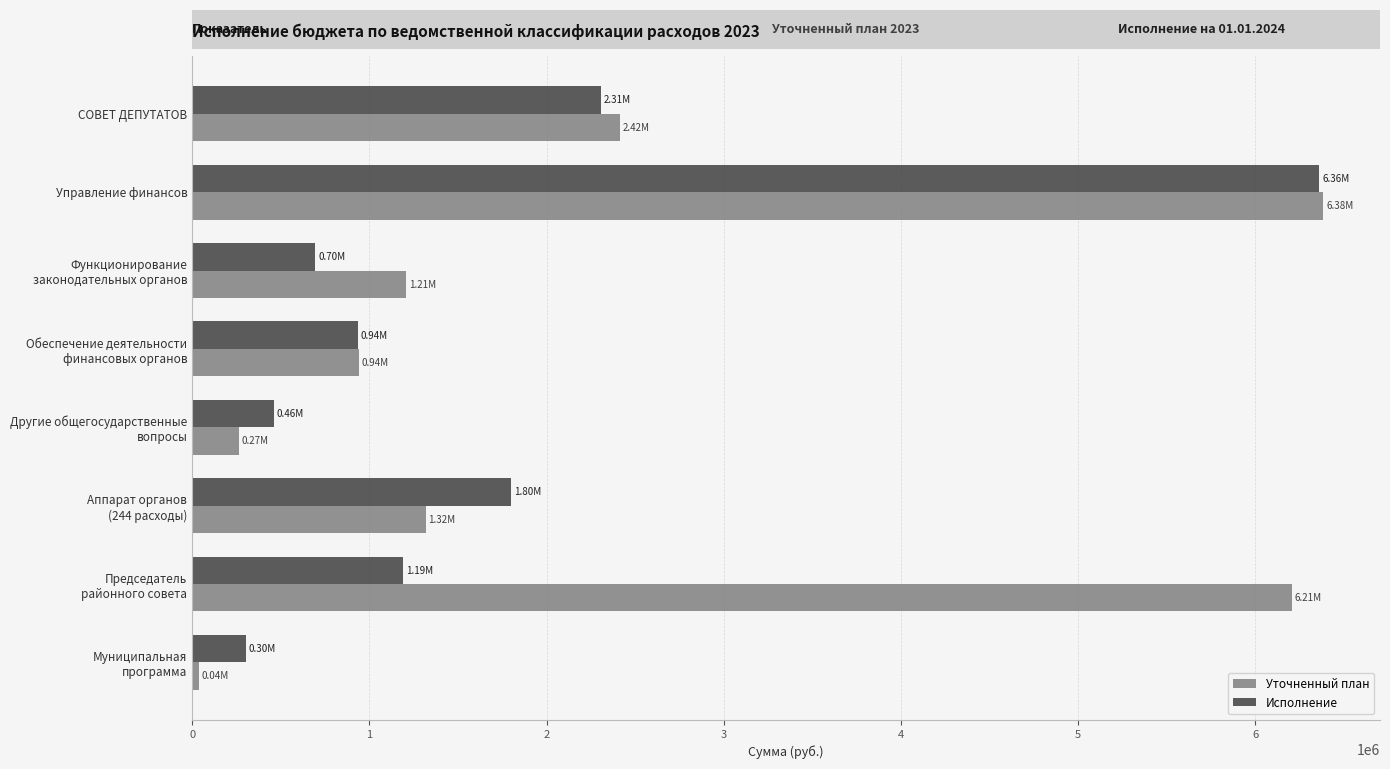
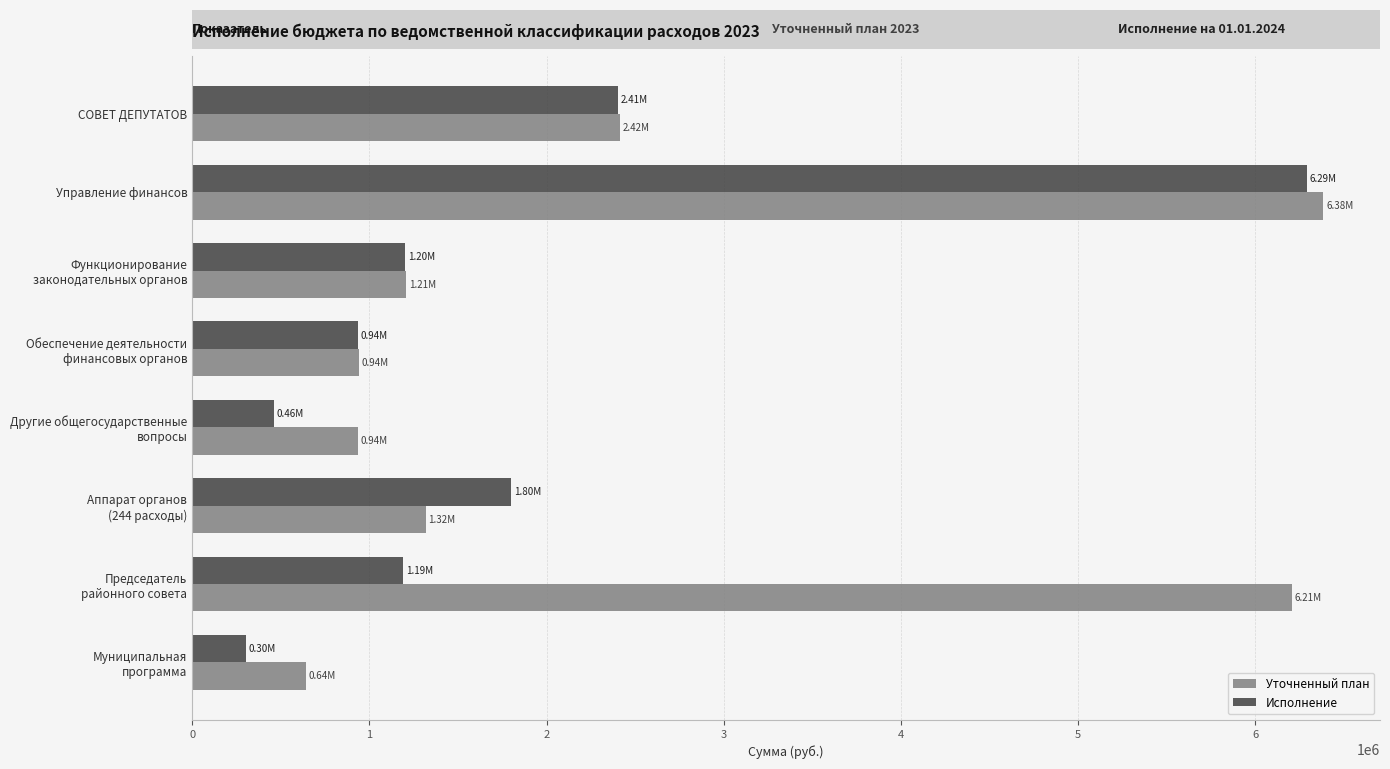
Исполнение, СОВЕТ ДЕПУТАТОВ: 2.31М -> 2.41М
Исполнение, Управление финансов: 6.36М -> 6.29М
Исполнение, Функционирование законодательных органов: 0.70М -> 1.20М
Уточненный план, Другие общегосударственные вопросы: 0.27М -> 0.94М
Уточненный план, Муниципальная программа: 0.04М -> 0.64М
